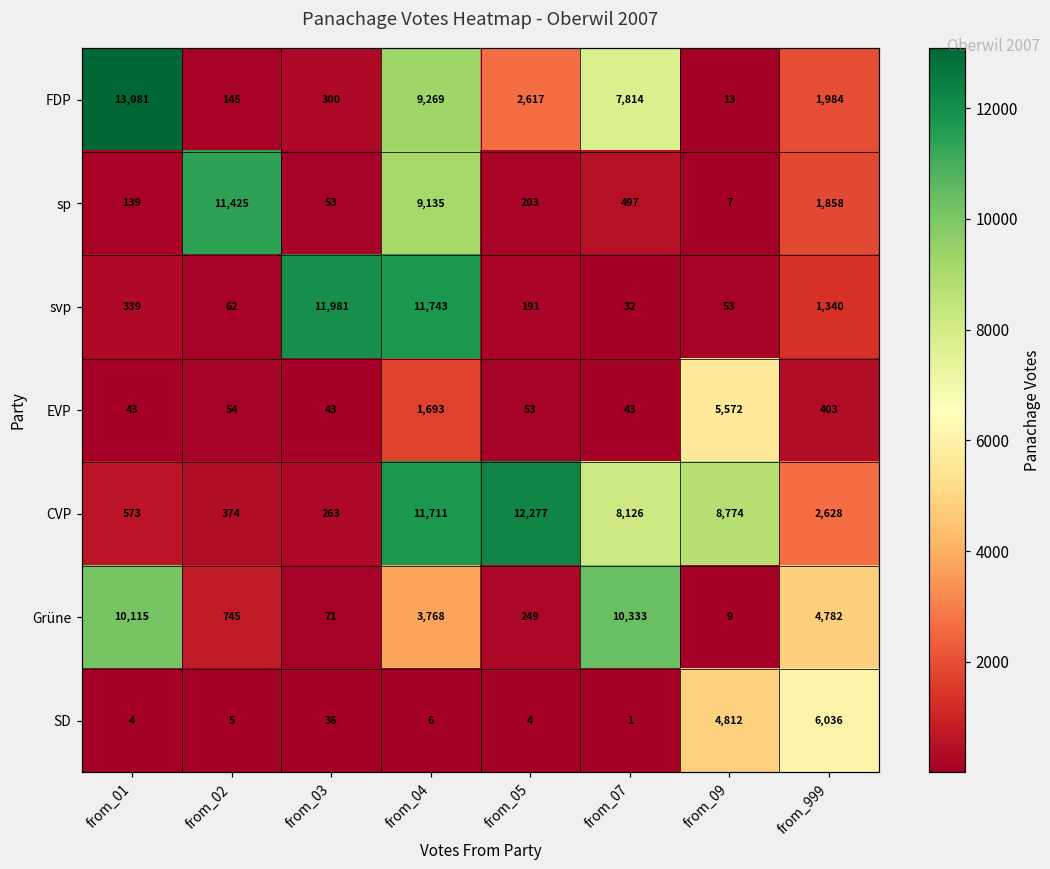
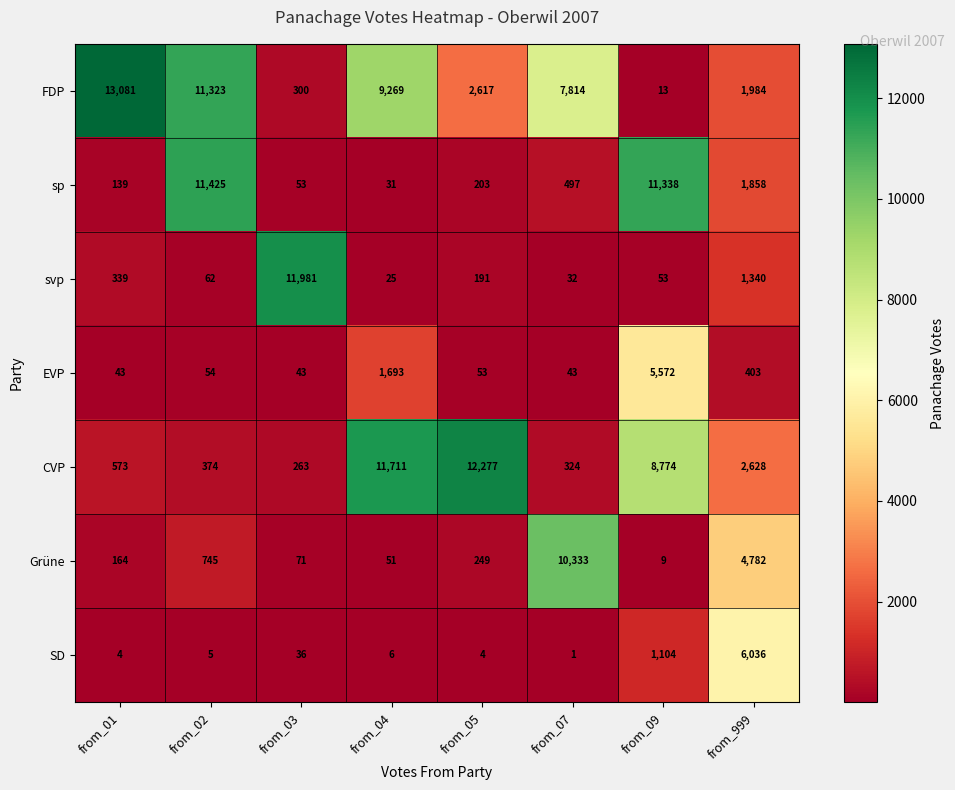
FDP, from_02: 145 -> 11,323
sp, from_04: 9,135 -> 31
sp, from_09: 7 -> 11,338
svp, from_04: 11,743 -> 25
CVP, from_07: 8,126 -> 324
Grüne, from_01: 10,115 -> 164
Grüne, from_04: 3,768 -> 51
SD, from_09: 4,812 -> 1,104
